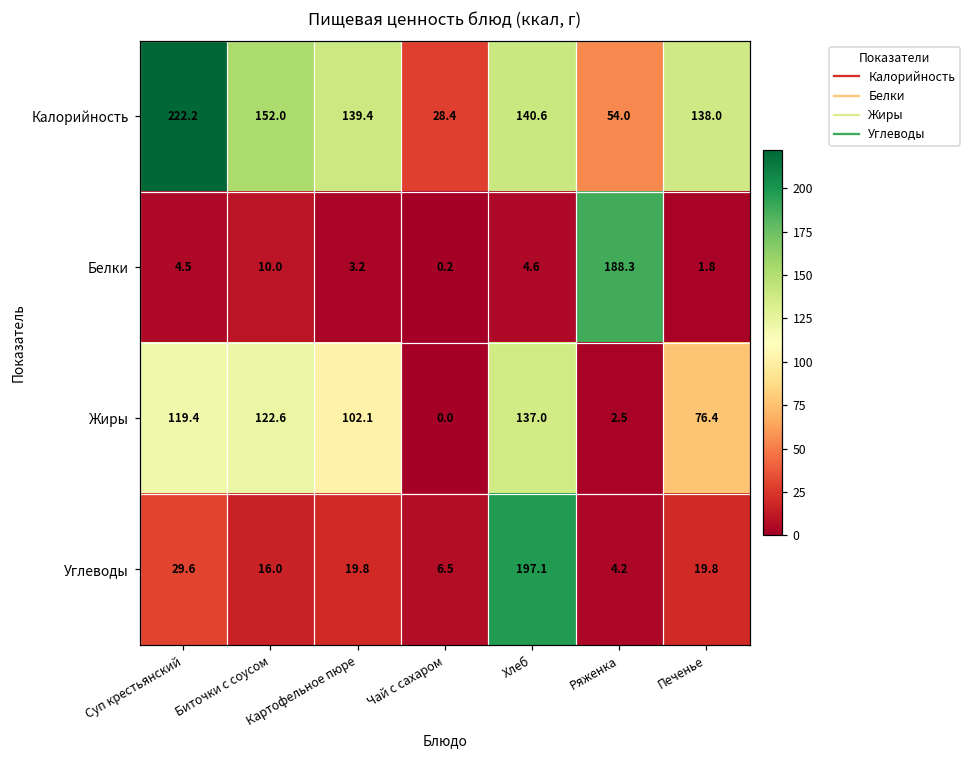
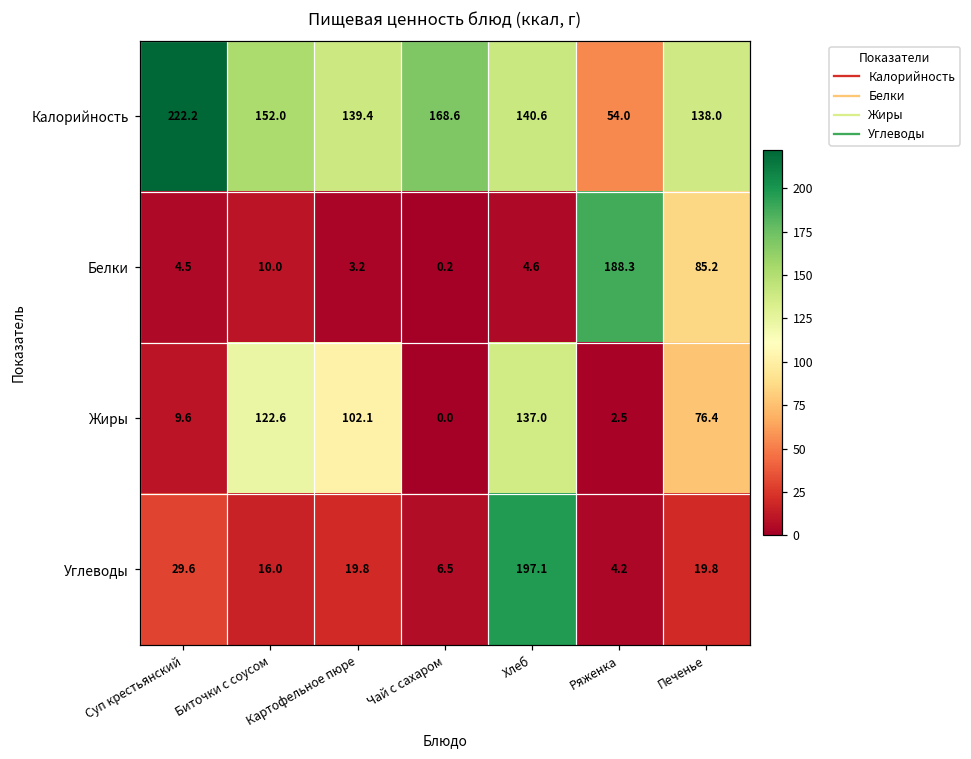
Калорийность, Чай с сахаром: 28.4 -> 168.6
Белки, Печенье: 1.8 -> 85.2
Жиры, Суп крестьянский: 119.4 -> 9.6
